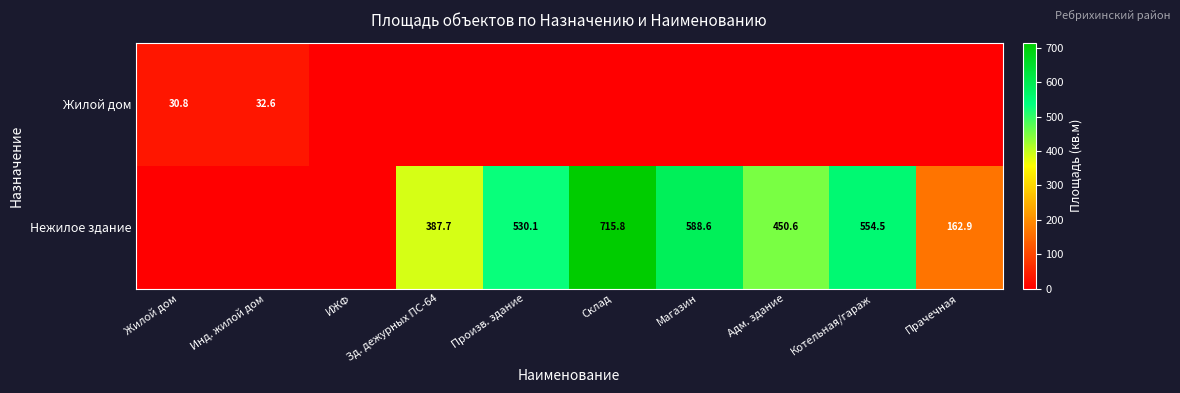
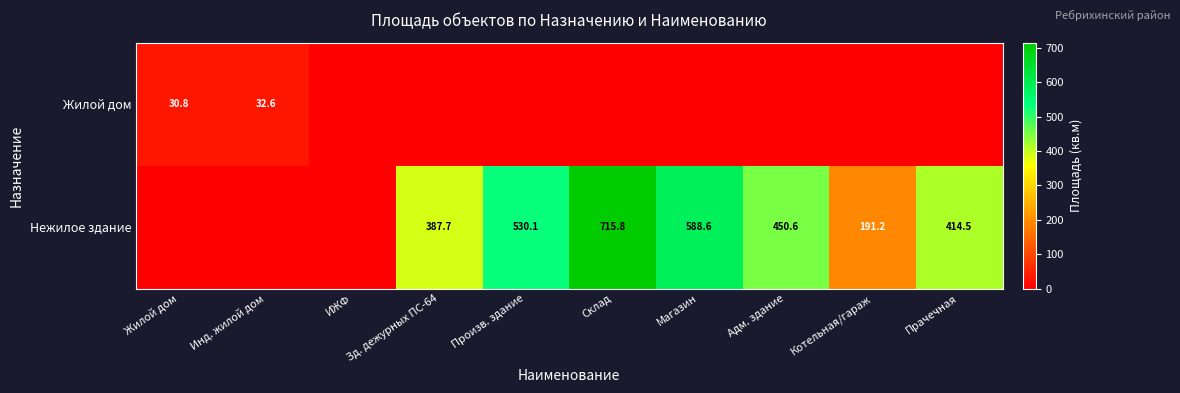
Нежилое здание, Котельная/гараж: 554.5 -> 191.2
Нежилое здание, Прачечная: 162.9 -> 414.5
